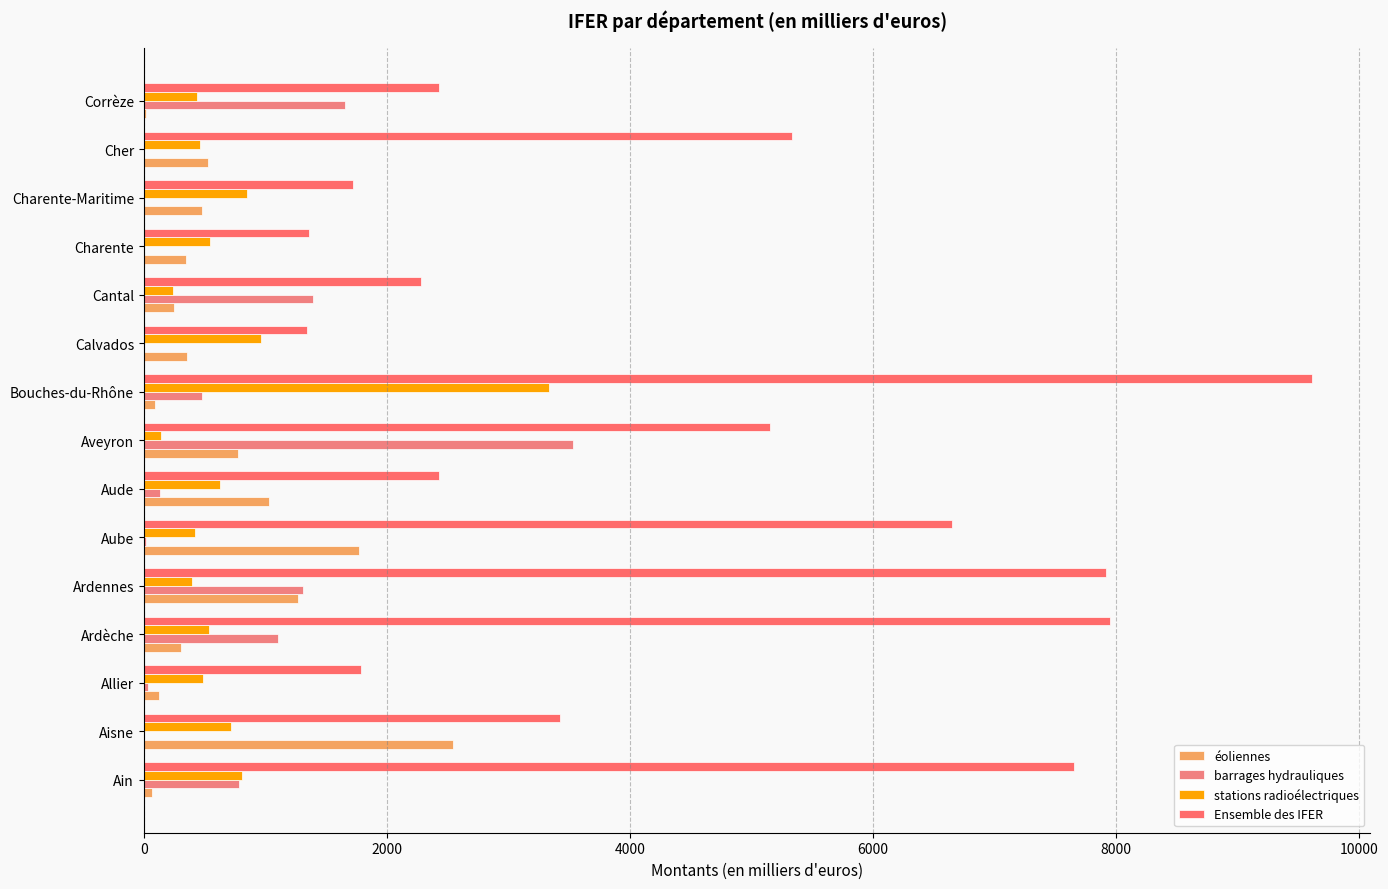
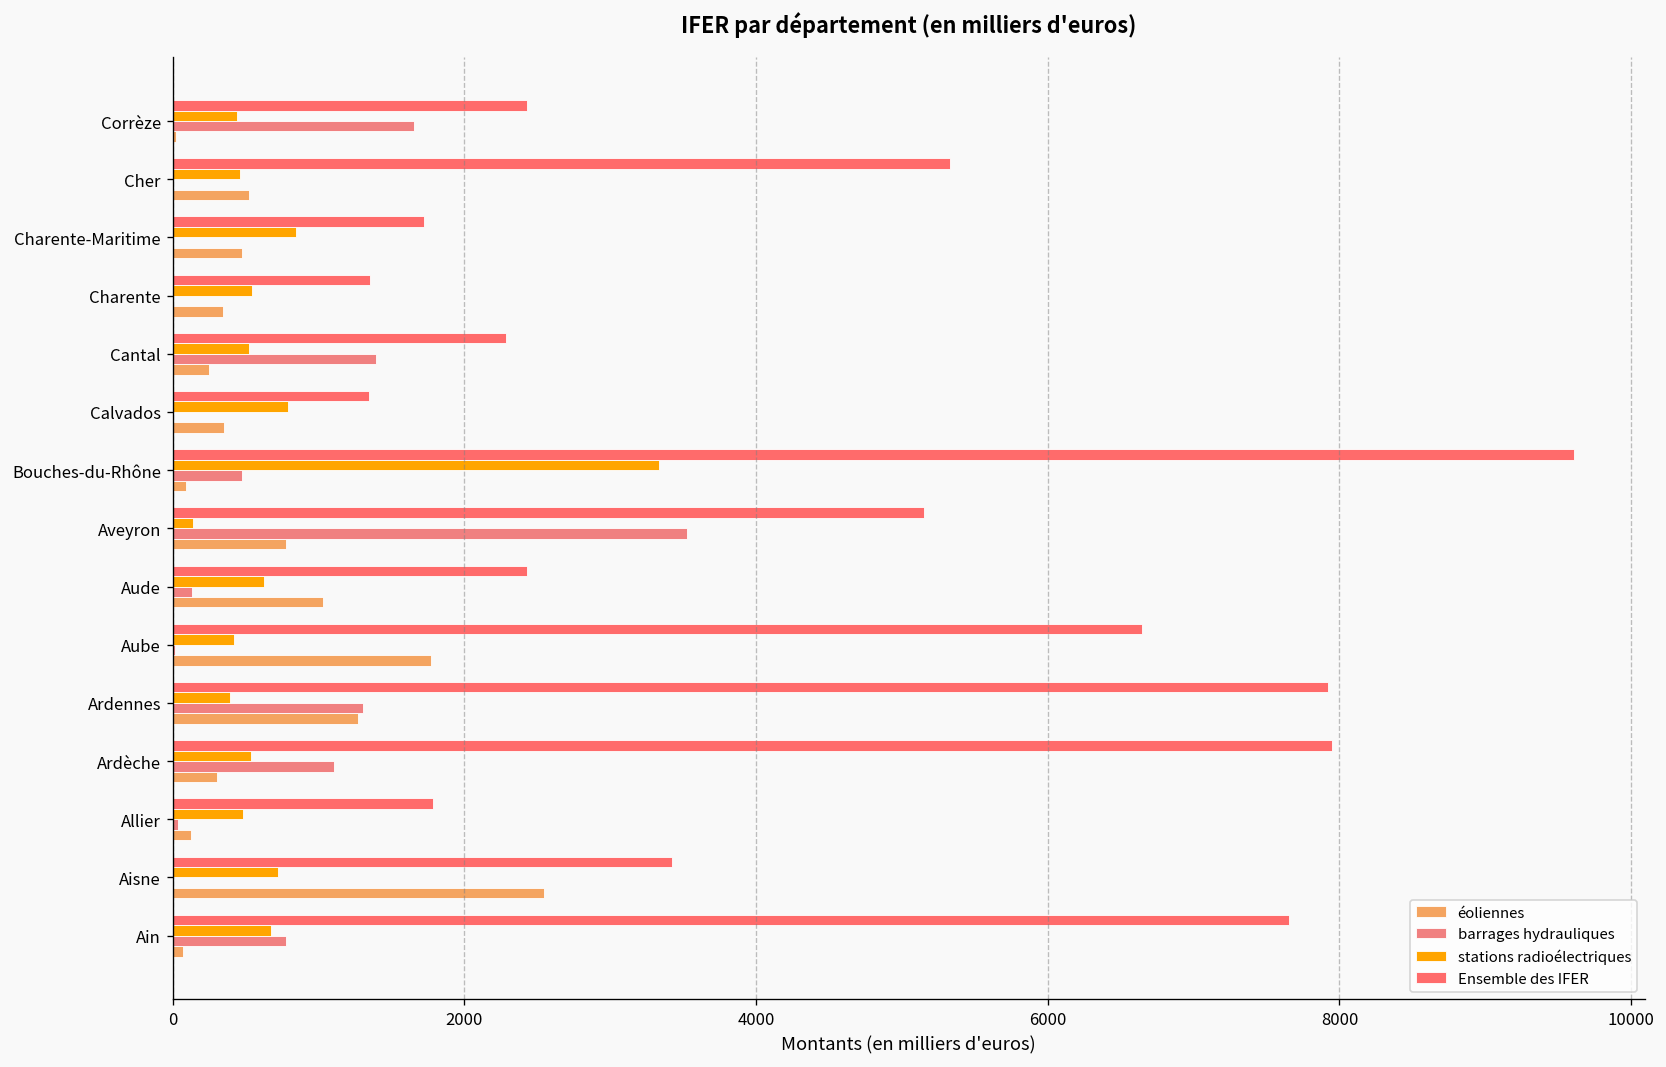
stations radioélectriques, Cantal: 240 -> 520
stations radioélectriques, Calvados: 960 -> 790
stations radioélectriques, Ain: 810 -> 670
